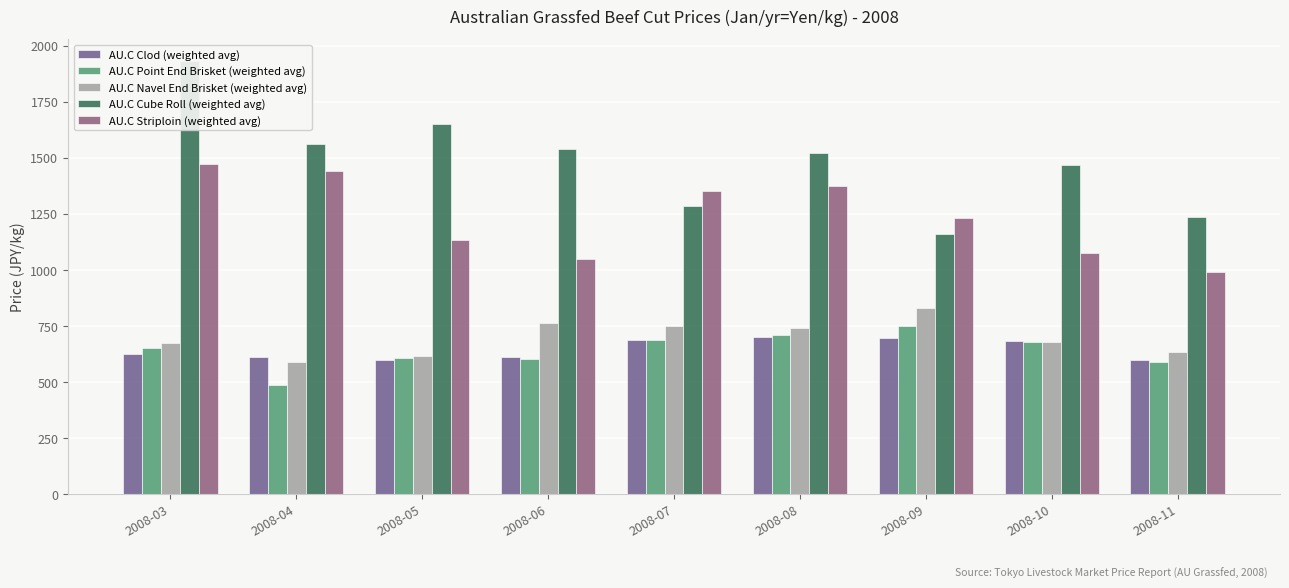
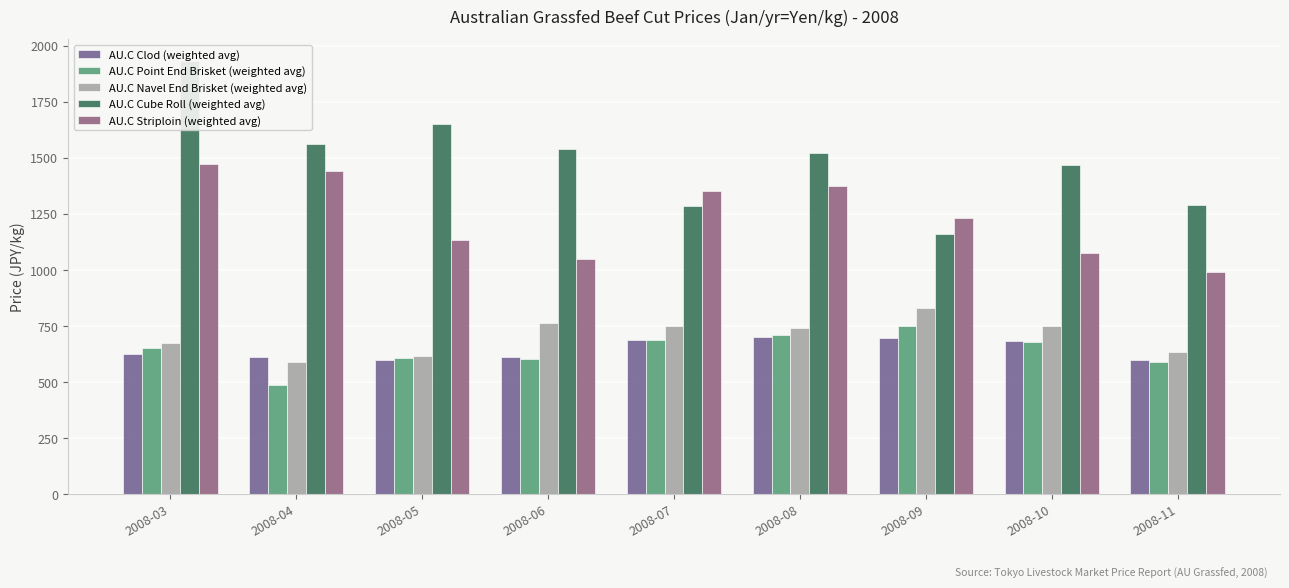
AU.C Navel End Brisket (weighted avg), 2008-10: 680 -> 750
AU.C Cube Roll (weighted avg), 2008-11: 1240 -> 1290
